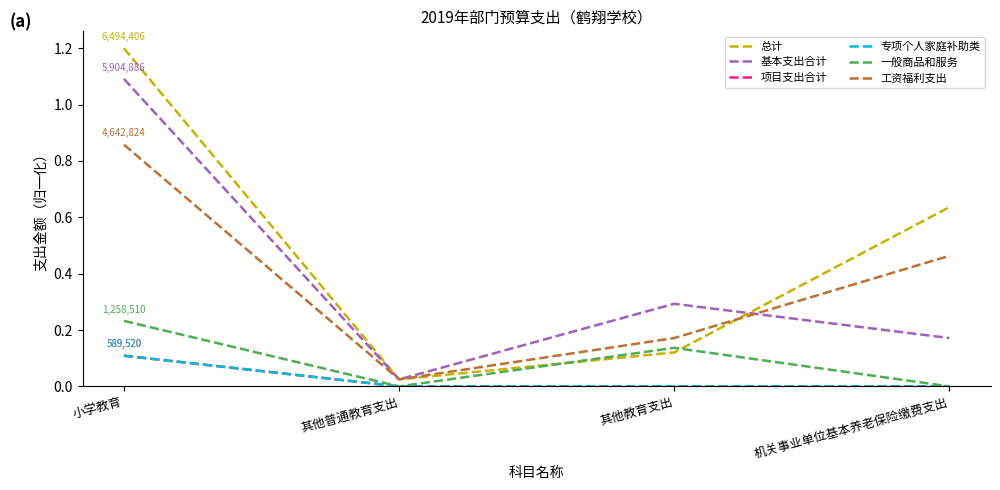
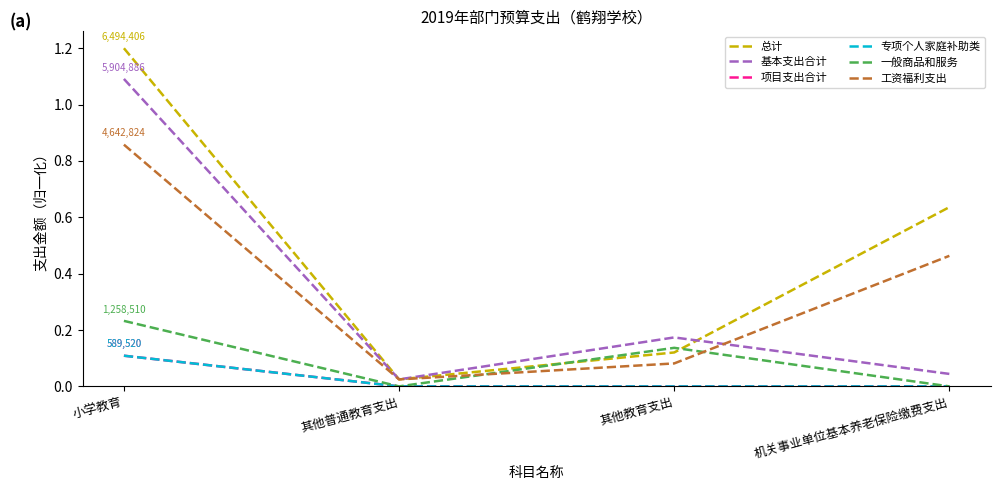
基本支出合计, 其他教育支出: 0.29 -> 0.17
工资福利支出, 其他教育支出: 0.17 -> 0.08
基本支出合计, 机关事业单位基本养老保险缴费支出: 0.17 -> 0.04
